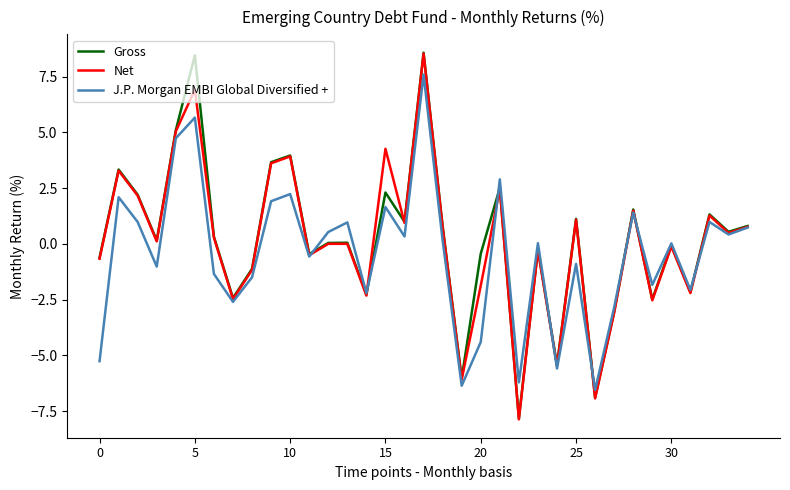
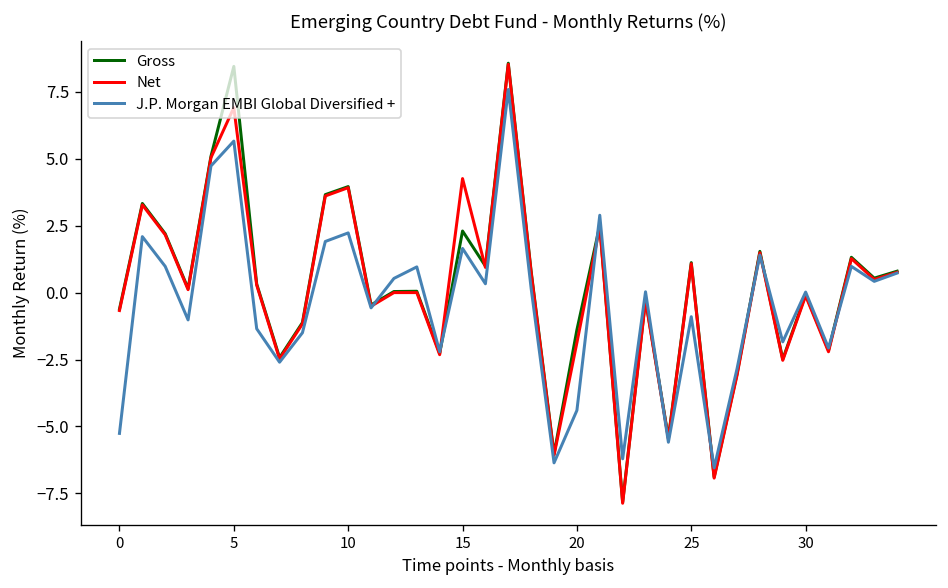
Gross, 20: -0.4 -> -1.4
